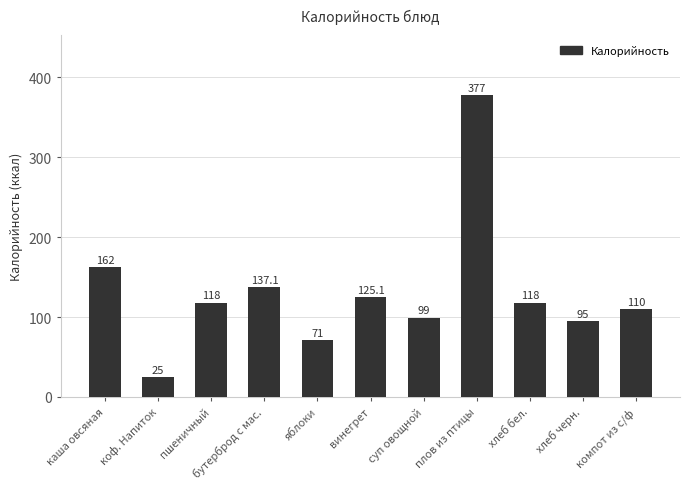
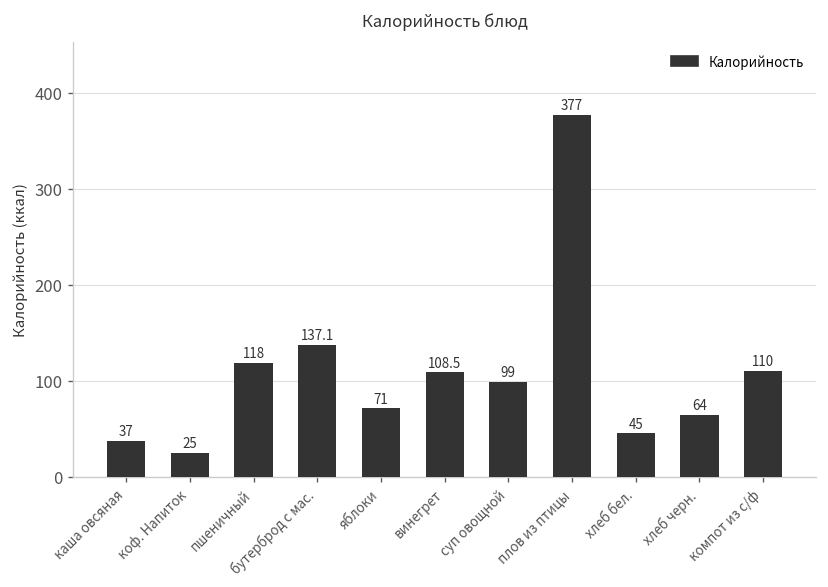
каша овсяная: 162 -> 37
винегрет: 125.1 -> 108.5
хлеб бел.: 118 -> 45
хлеб черн.: 95 -> 64
